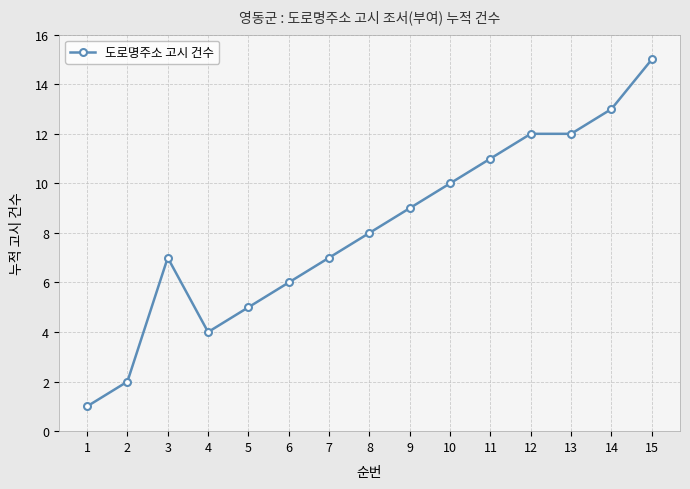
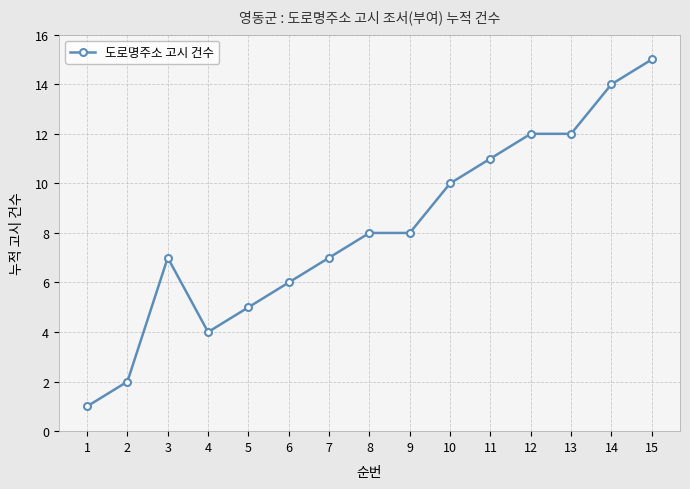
9: 9 -> 8
14: 13 -> 14
